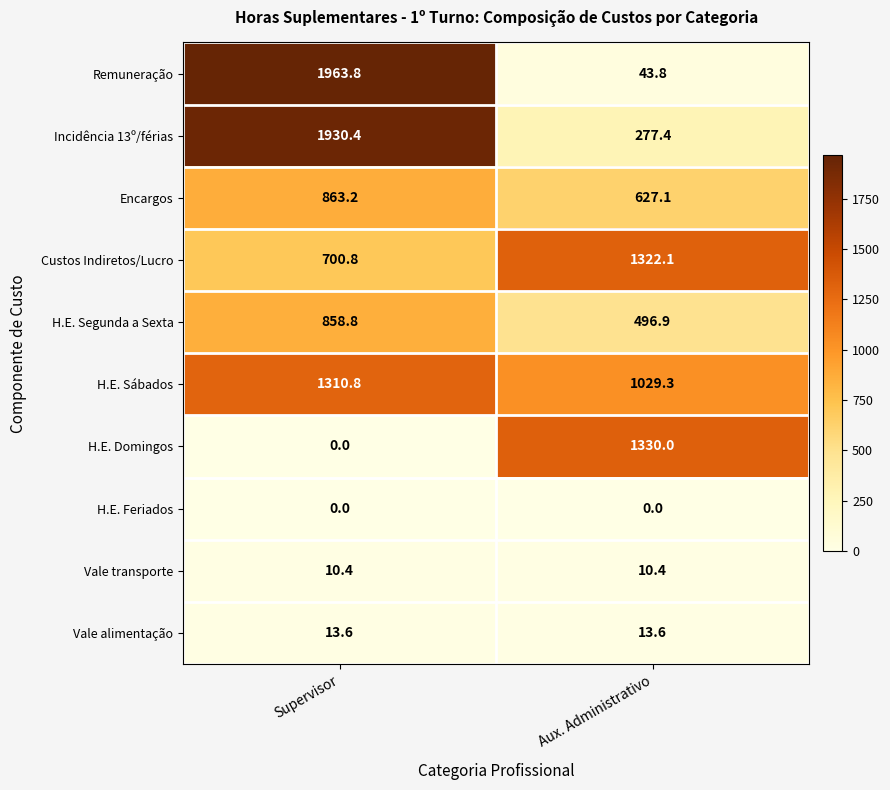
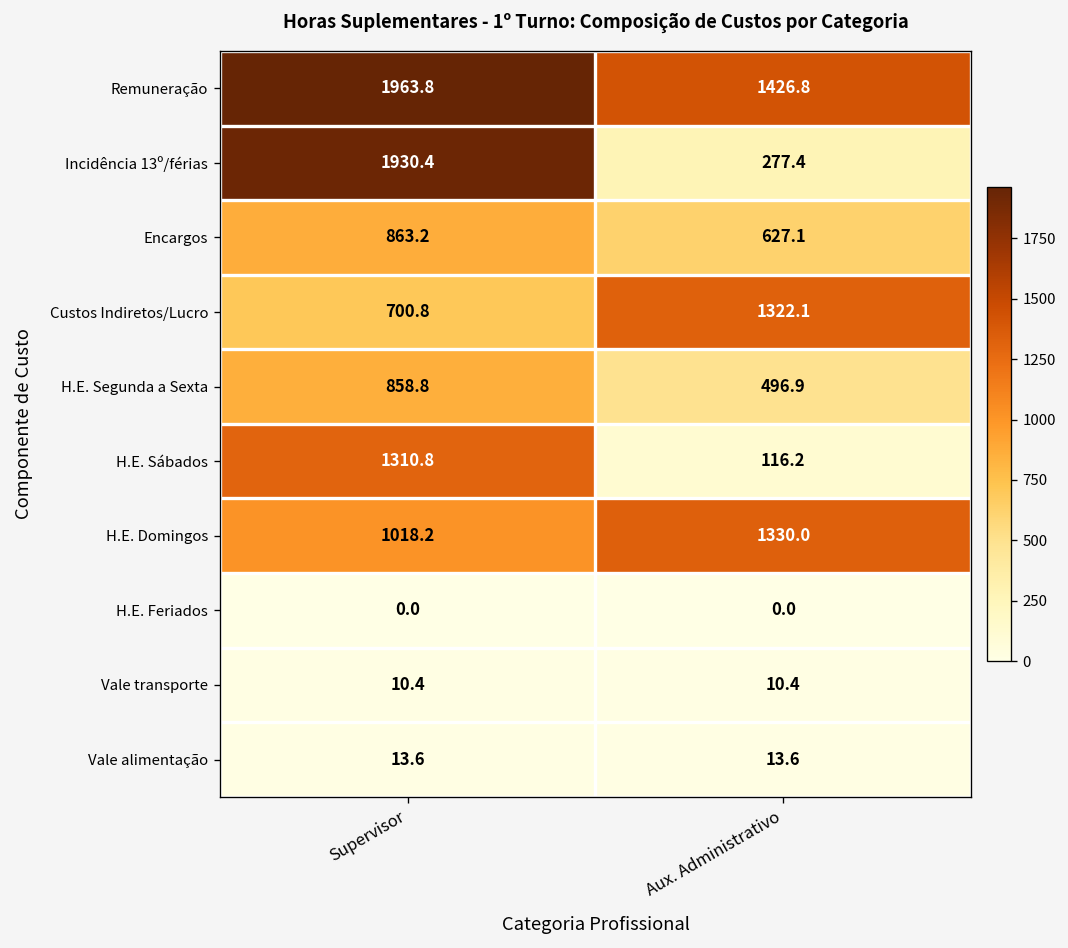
Remuneração, Aux. Administrativo: 43.8 -> 1426.8
H.E. Sábados, Aux. Administrativo: 1029.3 -> 116.2
H.E. Domingos, Supervisor: 0.0 -> 1018.2
